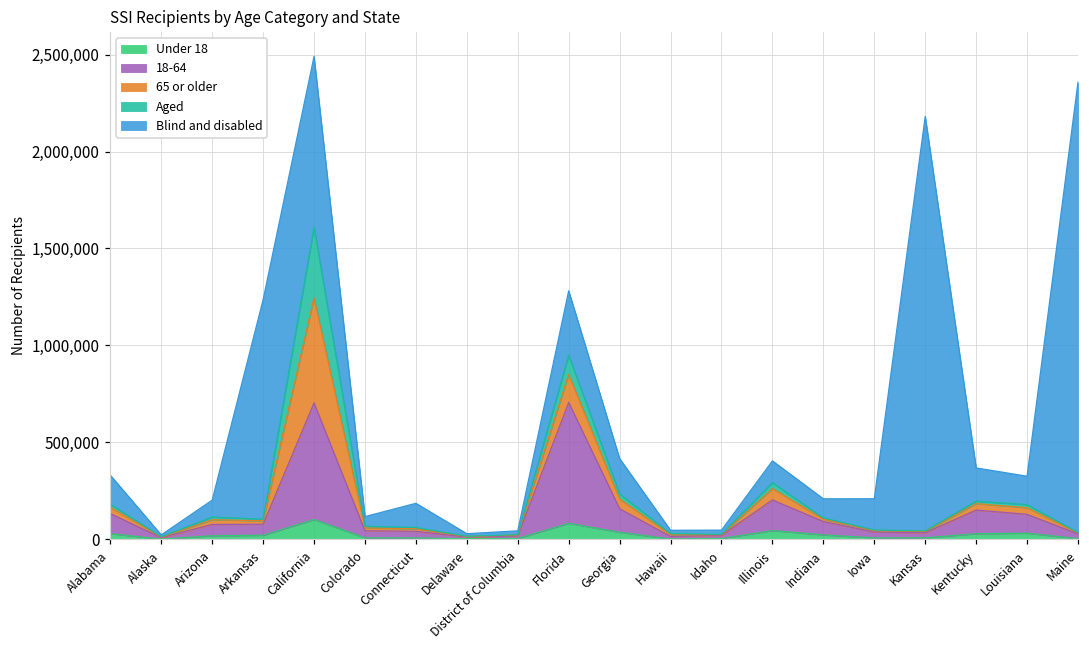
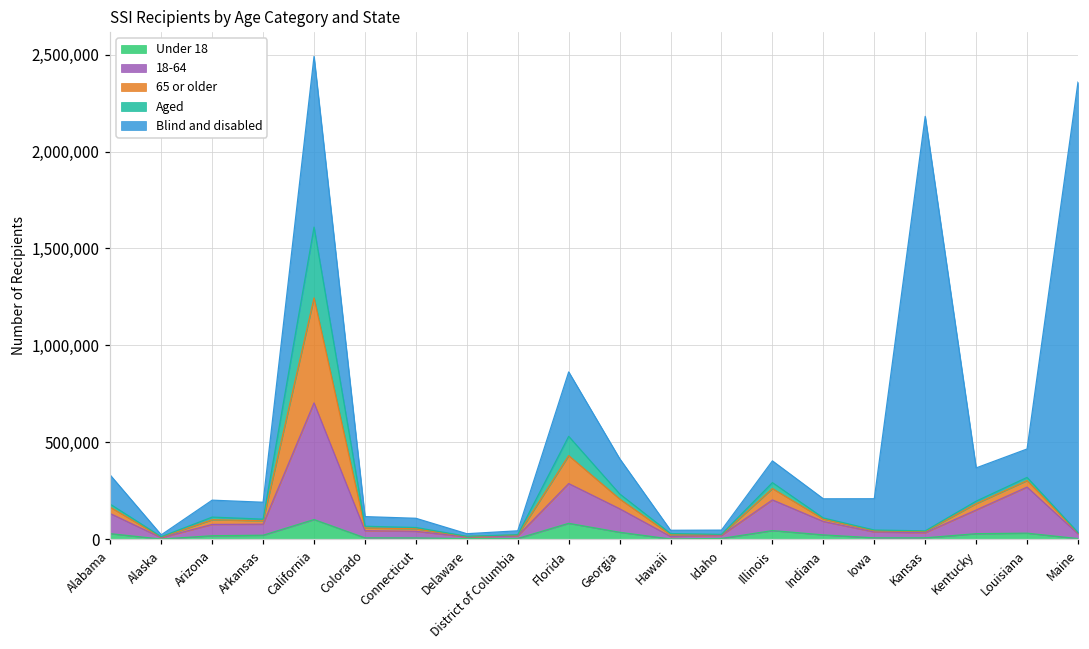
Blind and disabled, Arkansas: 1,130,000 -> 90,000
Blind and disabled, Connecticut: 120,000 -> 50,000
18-64, Florida: 620,000 -> 210,000
18-64, Louisiana: 100,000 -> 240,000
